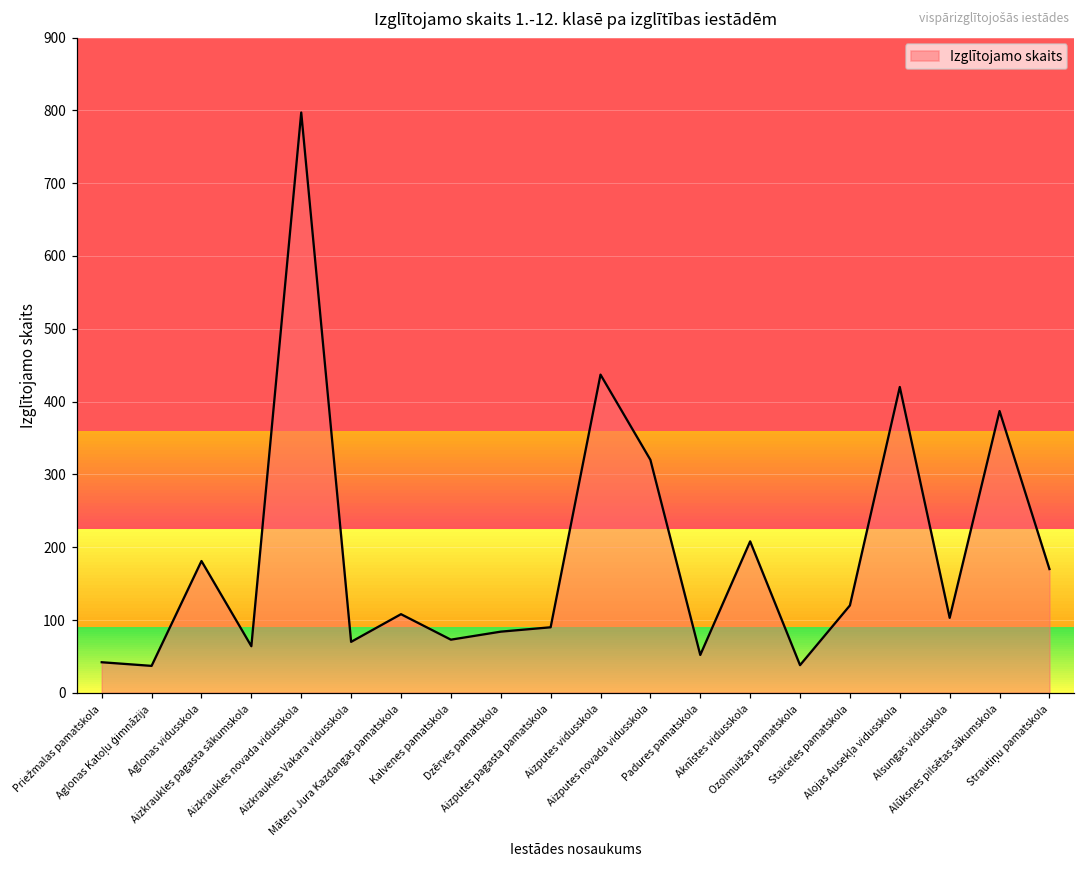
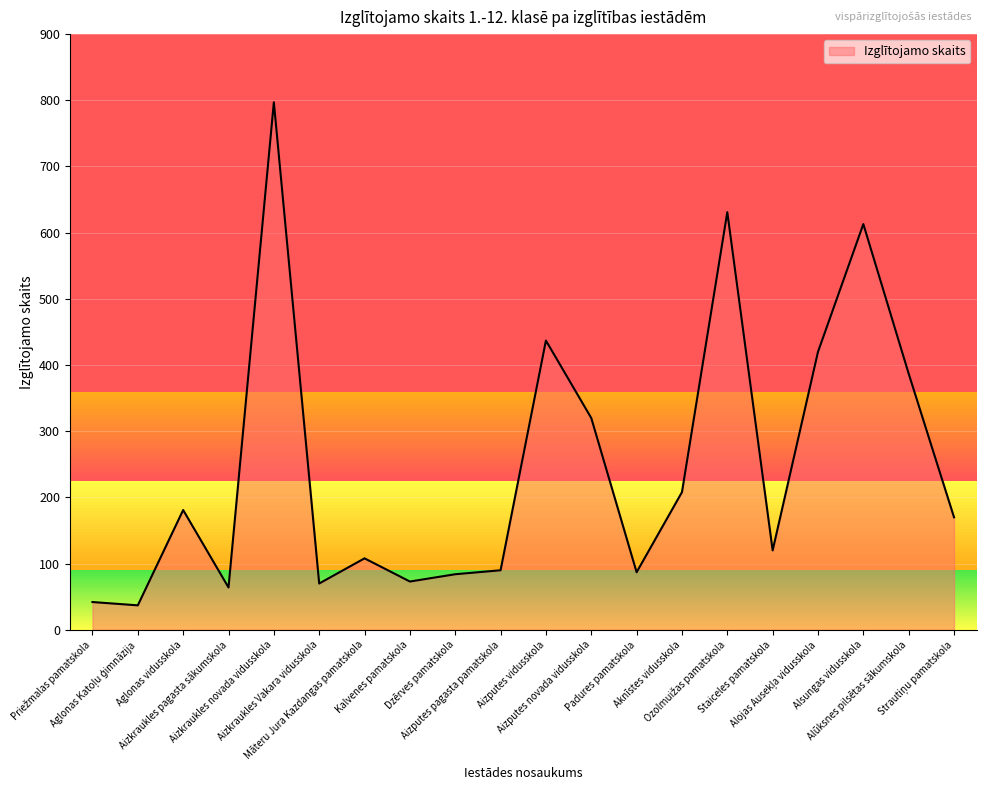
Padures pamatskola: 50 -> 90
Ozolmuižas pamatskola: 40 -> 630
Alsungas vidusskola: 100 -> 610
